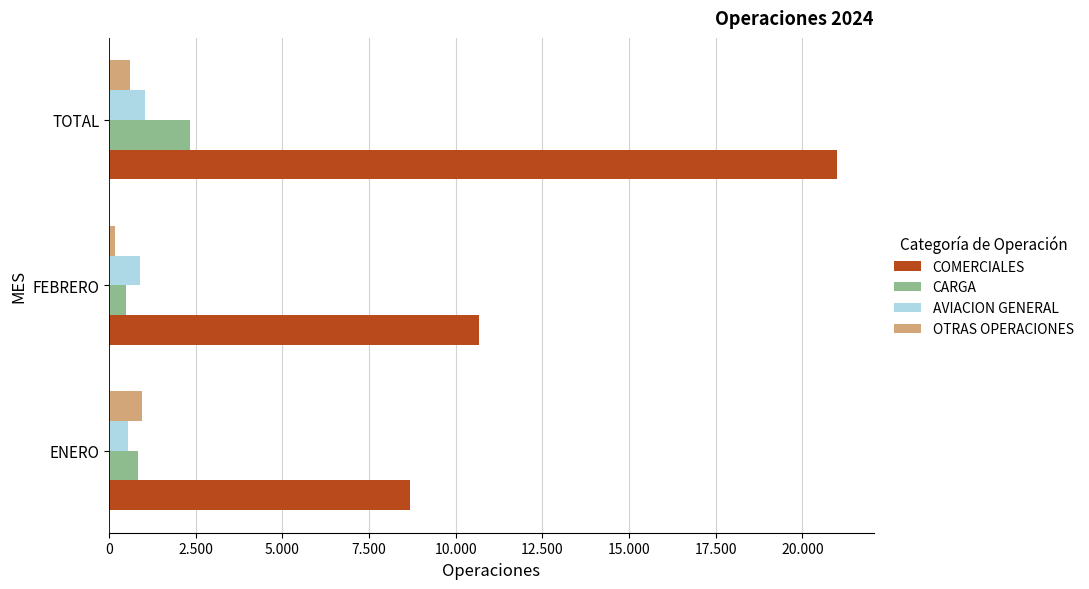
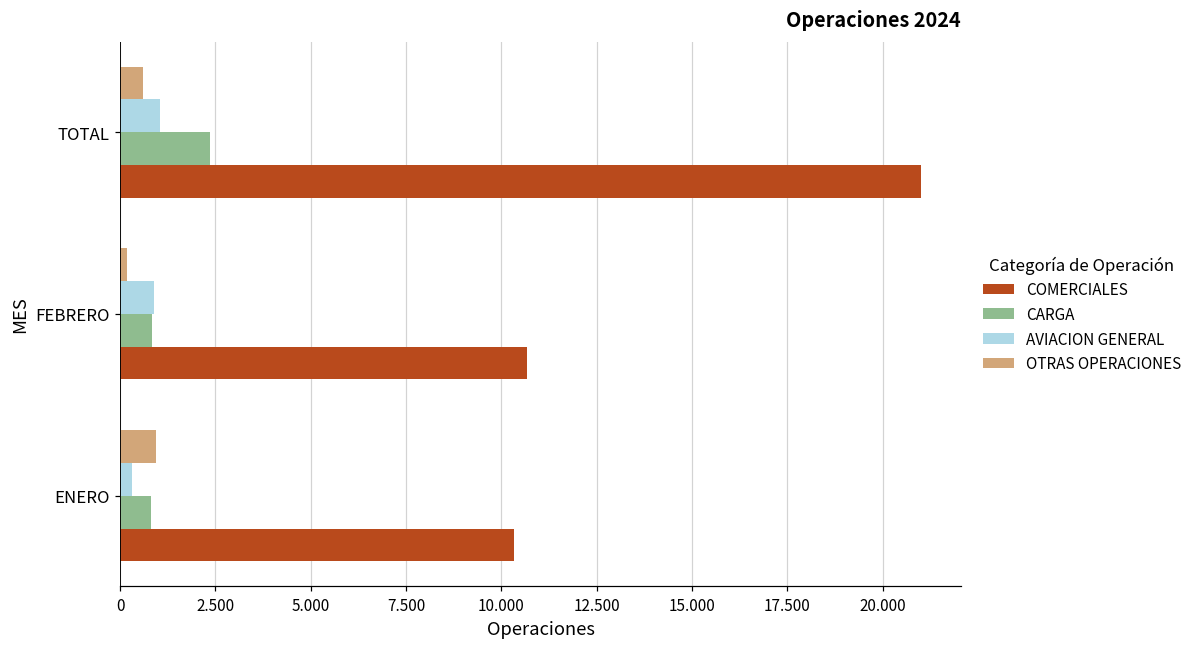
CARGA, FEBRERO: 0.5 -> 0.8
AVIACION GENERAL, ENERO: 0.6 -> 0.3
COMERCIALES, ENERO: 8.7 -> 10.3
